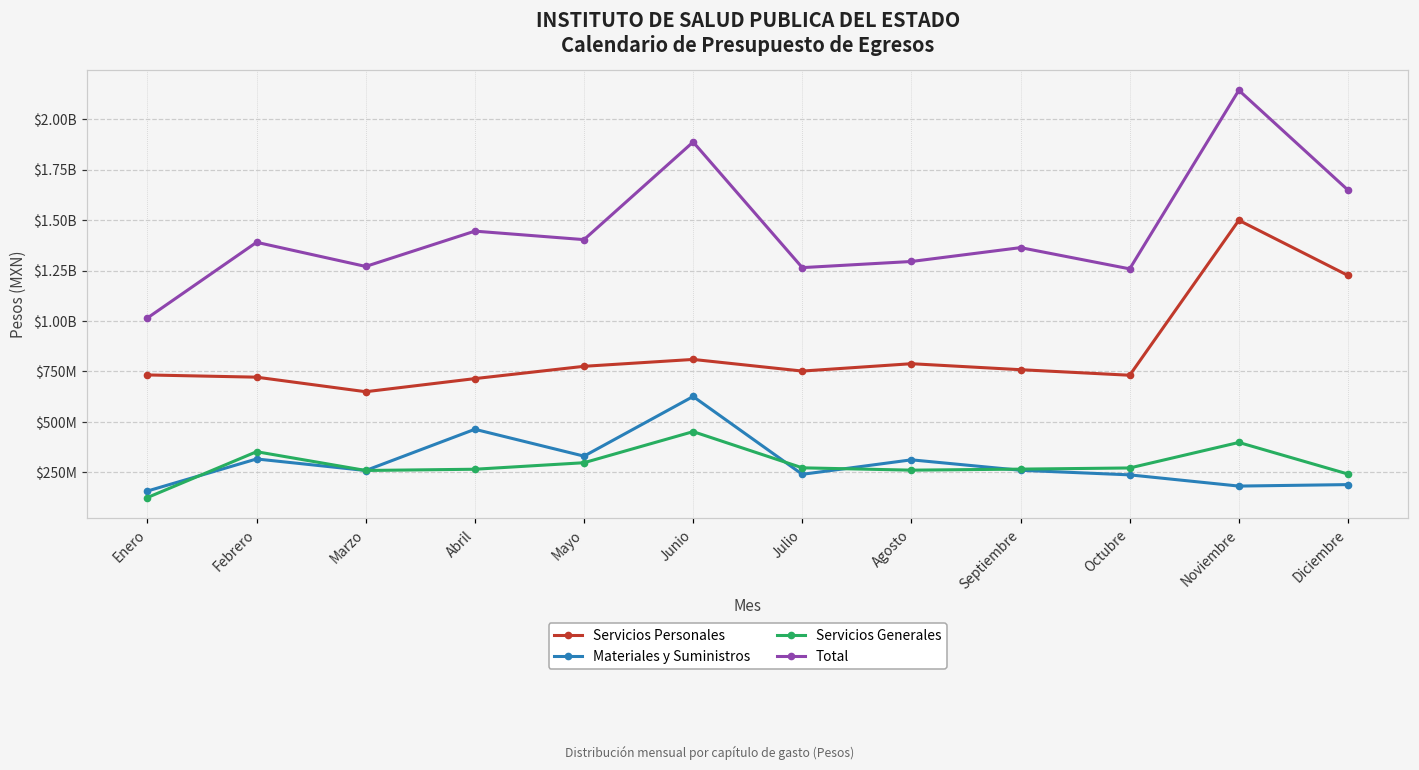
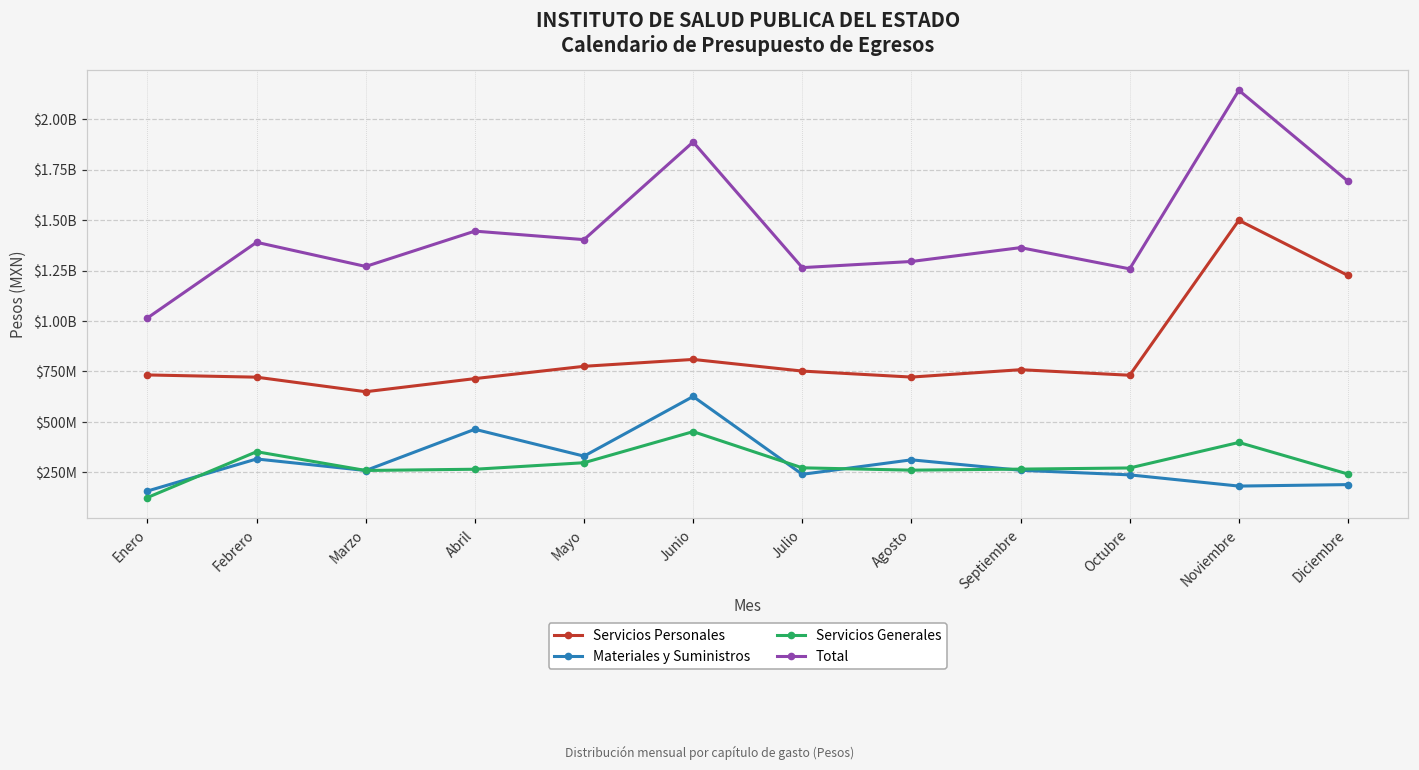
Servicios Personales, Agosto: $790000000 -> $720000000
Total, Diciembre: $1650000000 -> $1690000000
